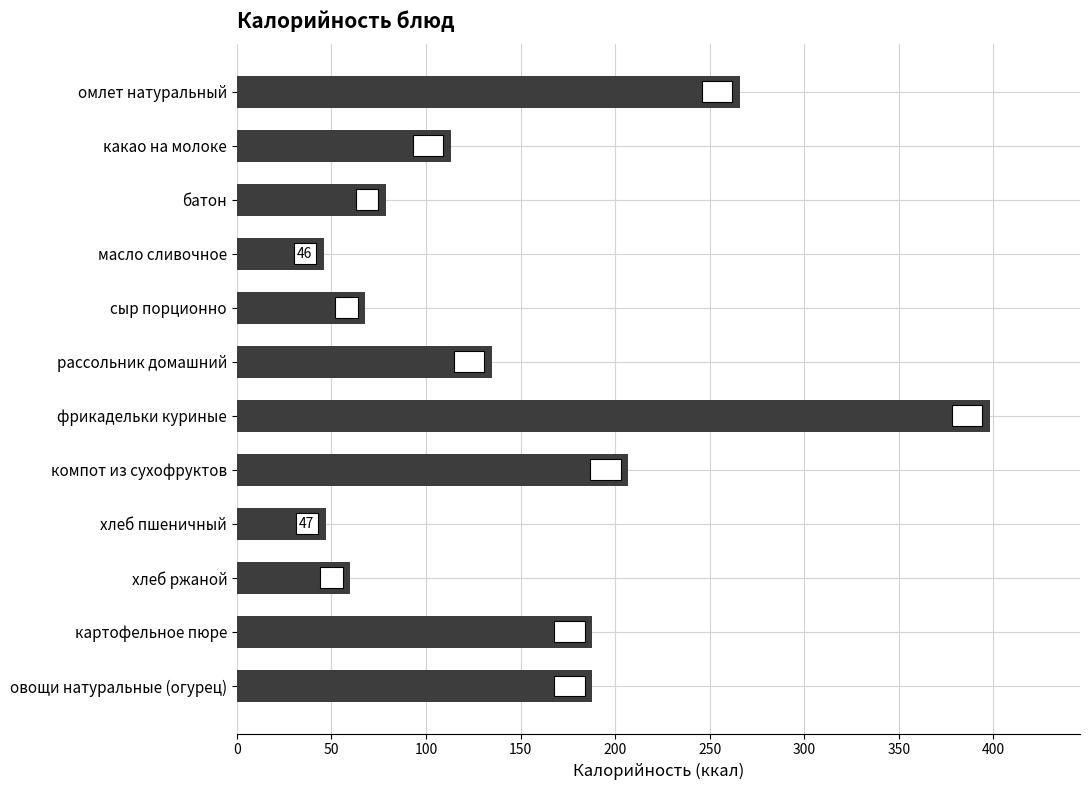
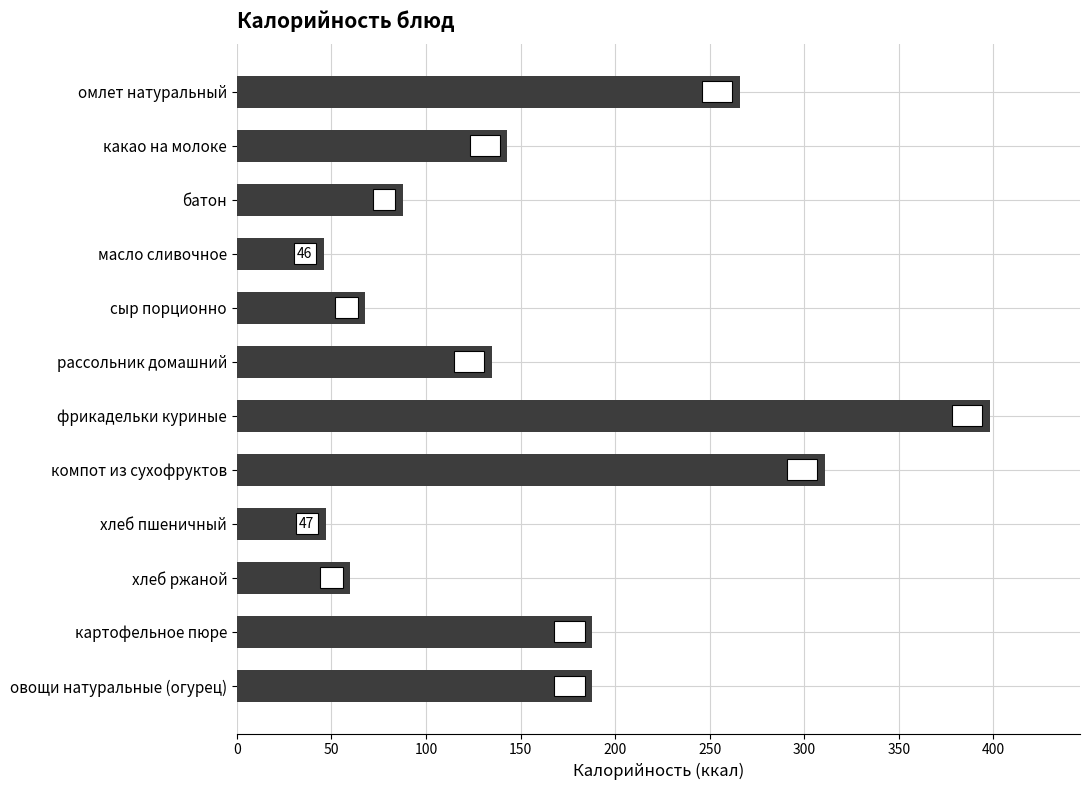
какао на молоке: 113 -> 143
батон: 79 -> 88
компот из сухофруктов: 207 -> 311
